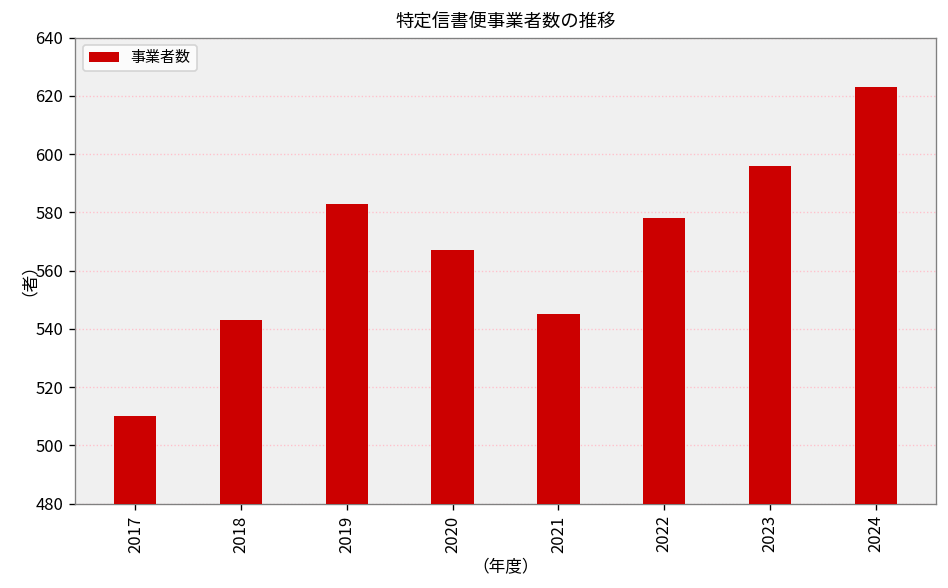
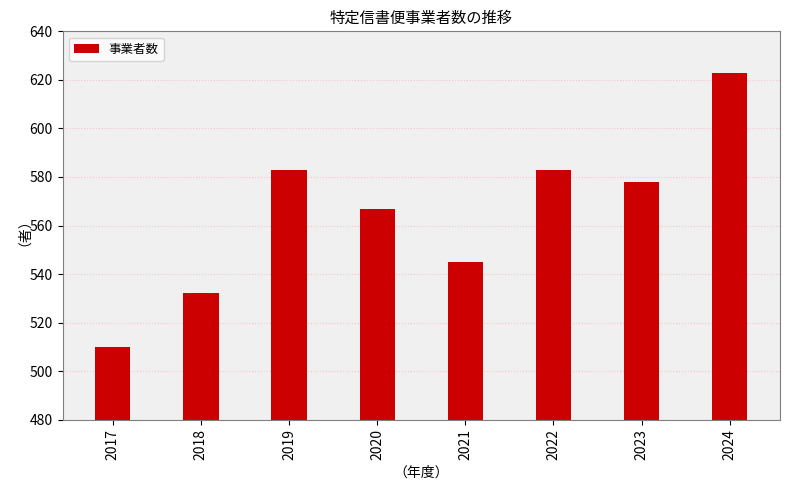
2018: 543 -> 532
2022: 578 -> 583
2023: 596 -> 578
